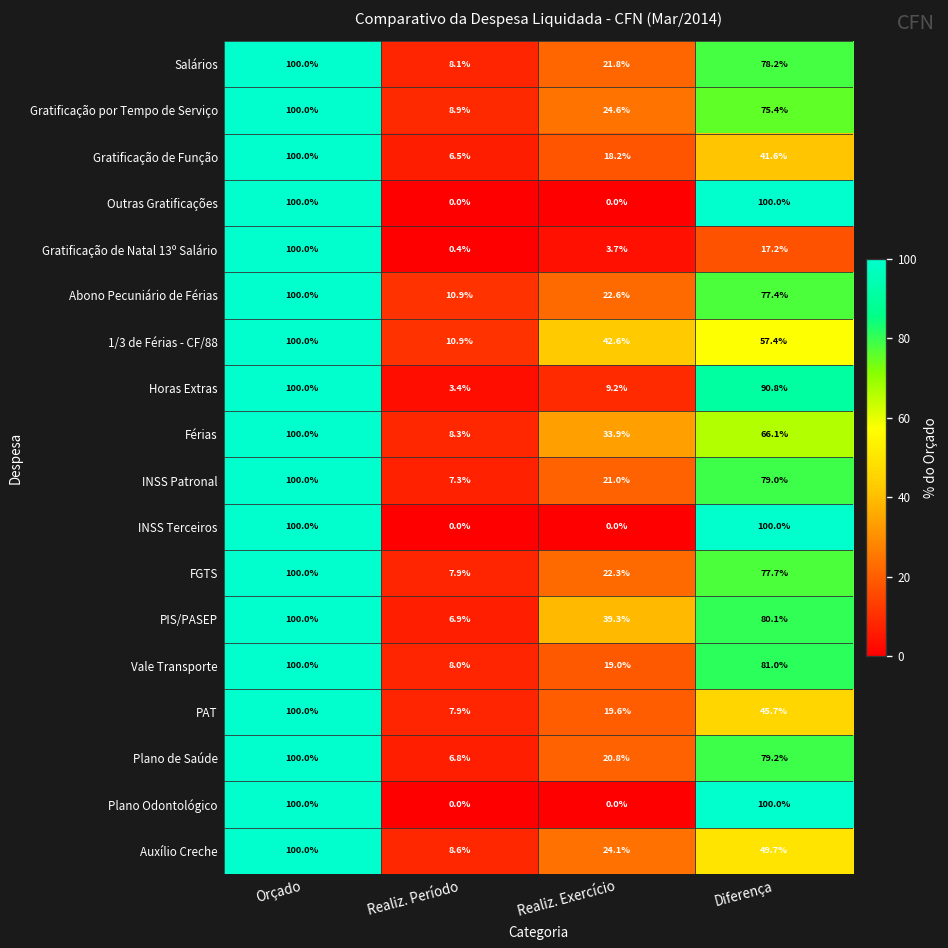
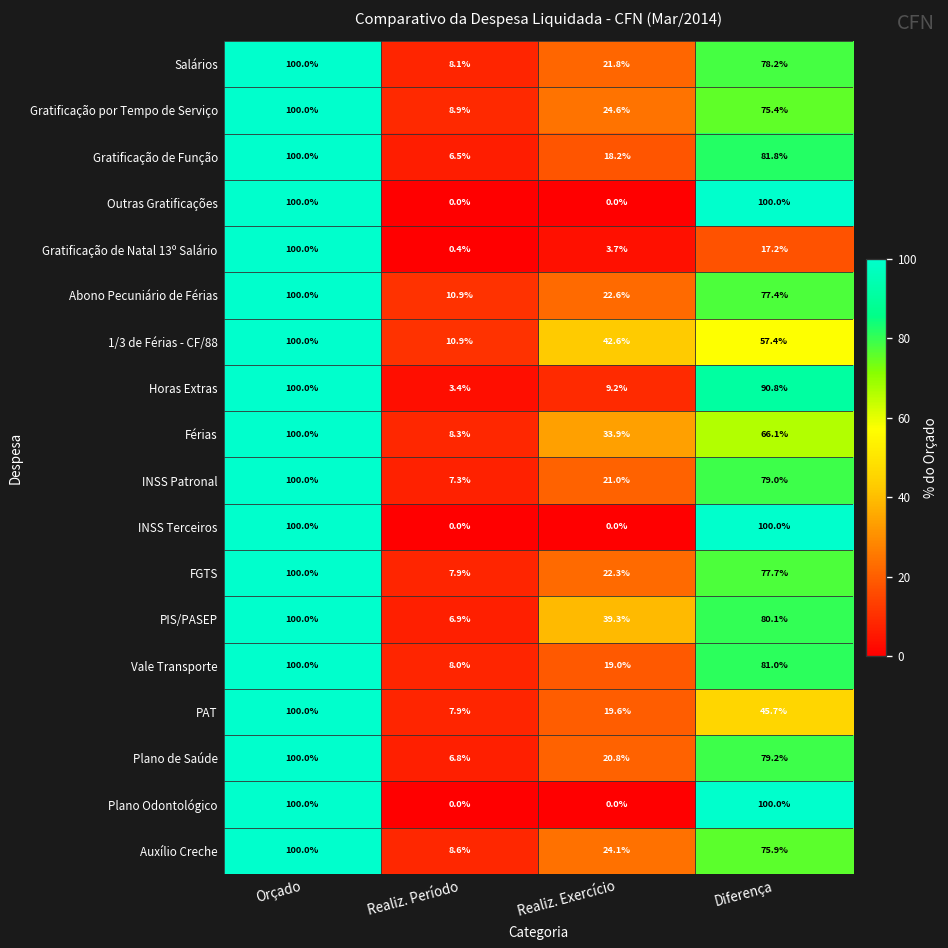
Gratificação de Função, Diferença: 41.6% -> 81.8%
Auxílio Creche, Diferença: 49.7% -> 75.9%
